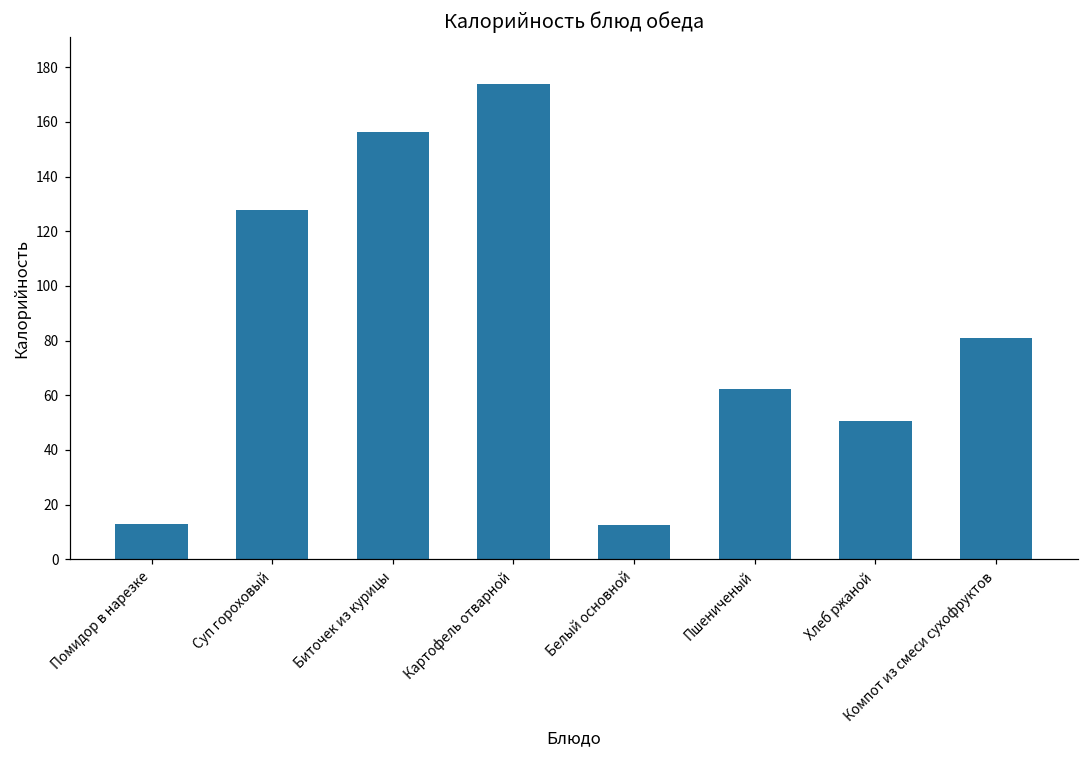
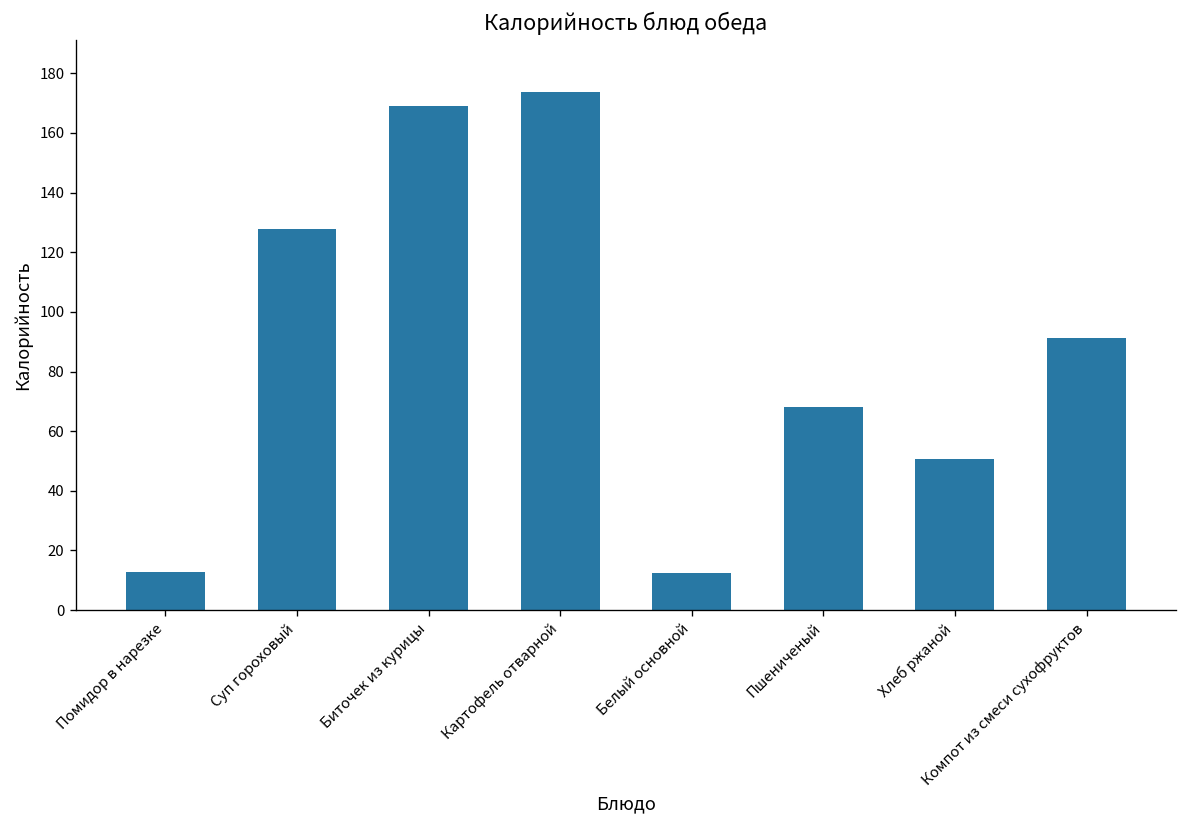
Биточек из курицы: 156 -> 169
Пшениченый: 62 -> 68
Компот из смеси сухофруктов: 81 -> 91
